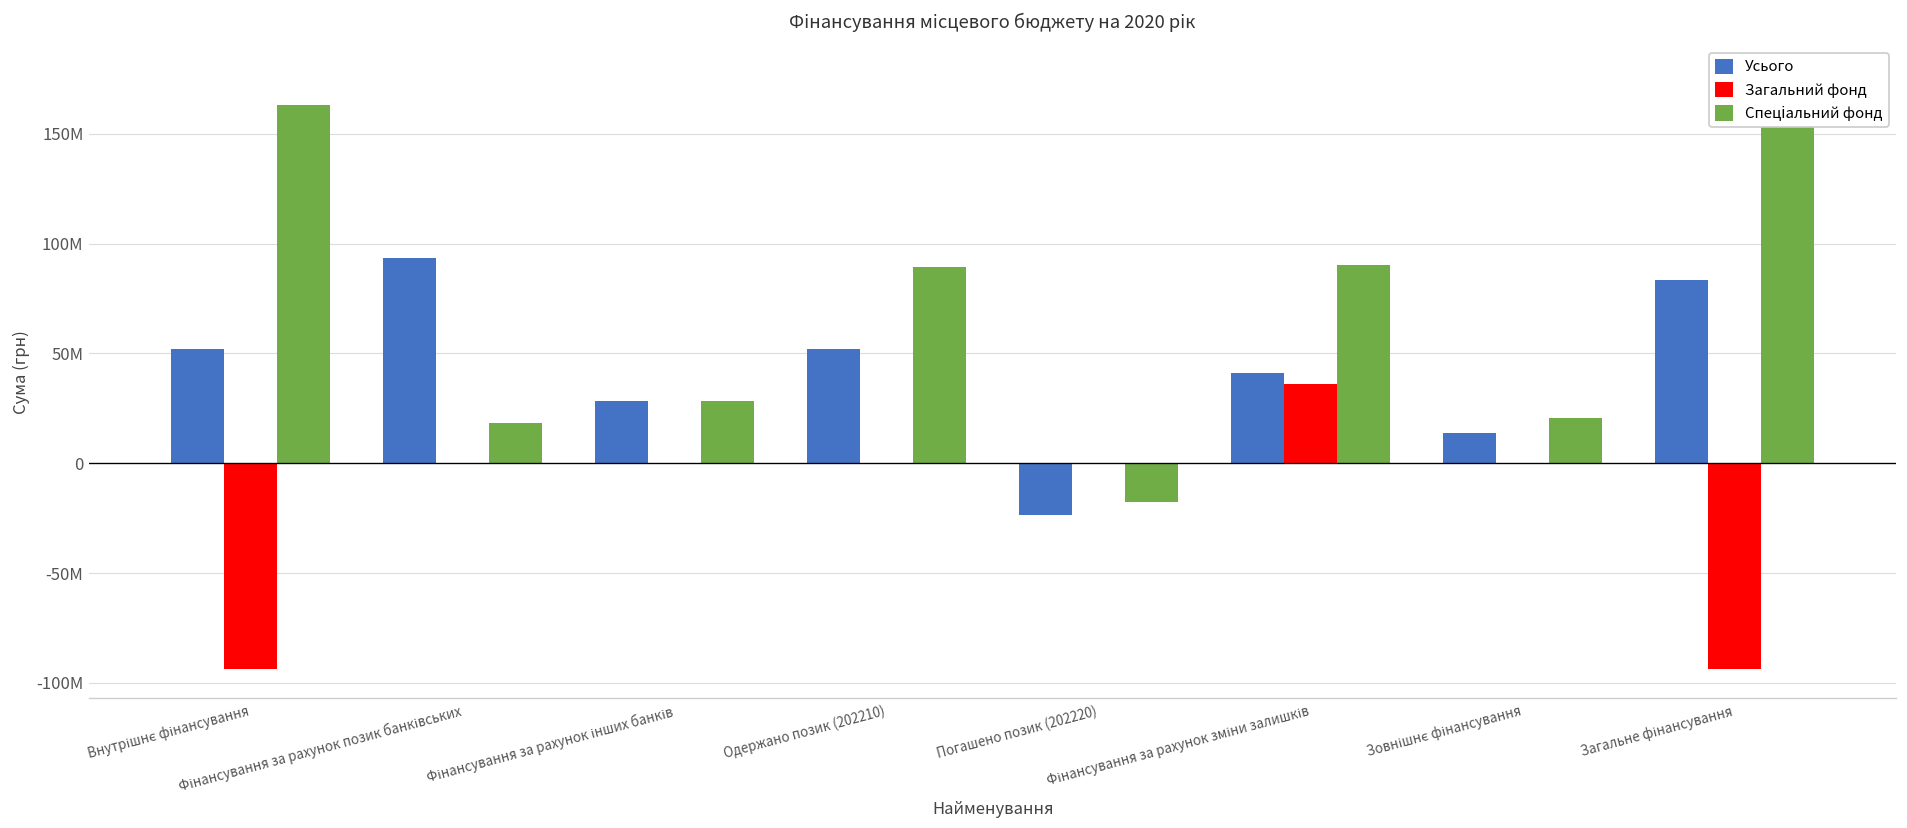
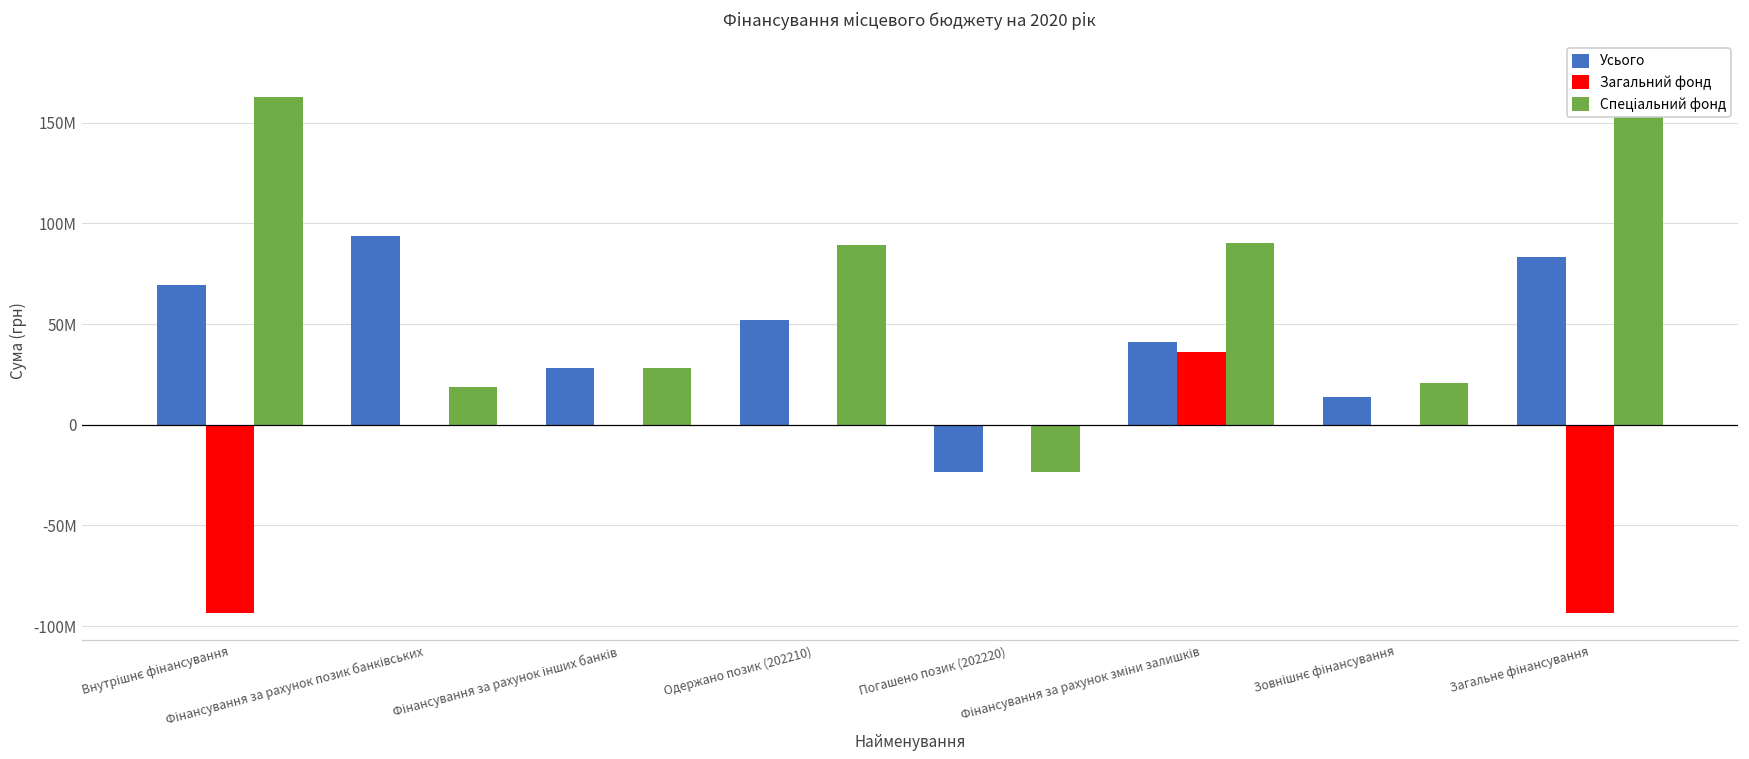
Усього, Внутрішнє фінансування: 52000000 -> 69000000
Спеціальний фонд, Погашено позик (202220): -18000000 -> -24000000
